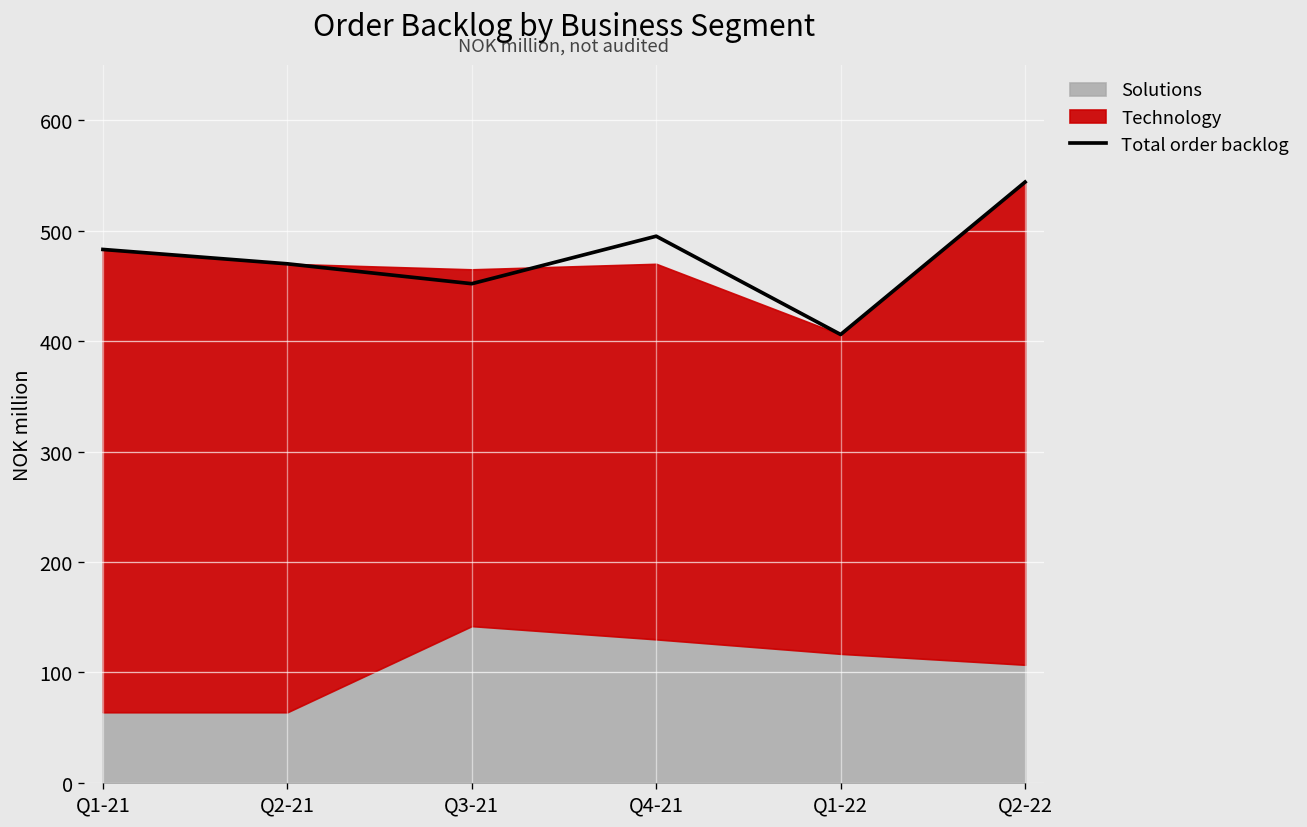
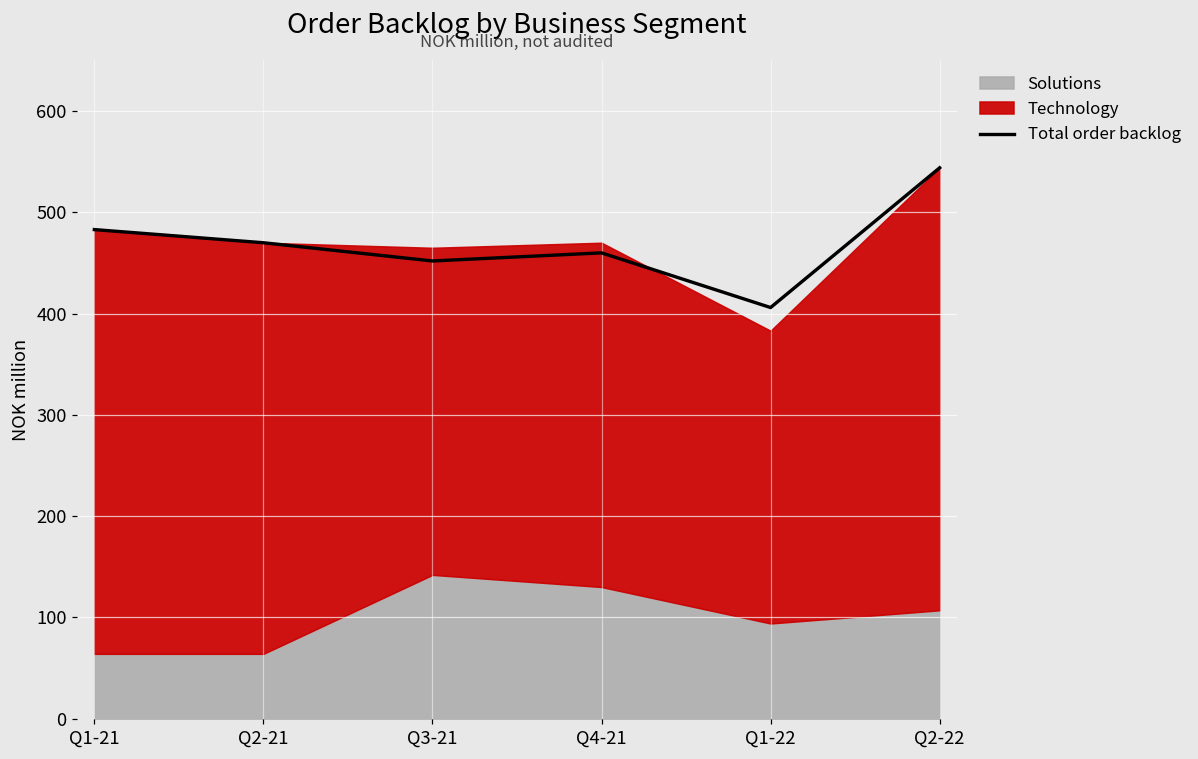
Total order backlog, Q4-21: 500 -> 460
Solutions, Q1-22: 120 -> 90
